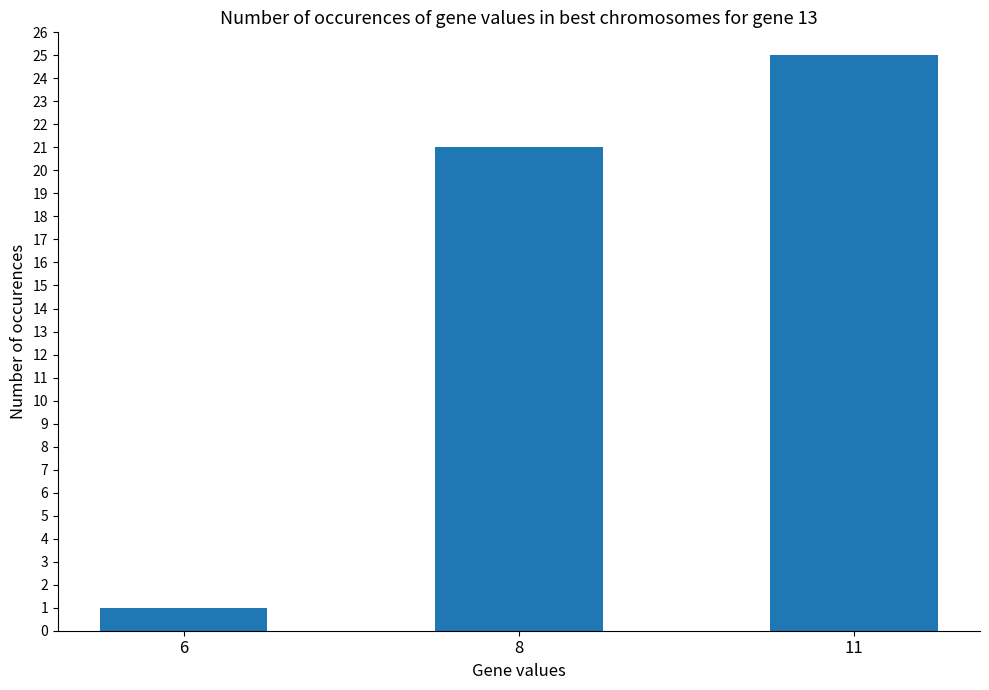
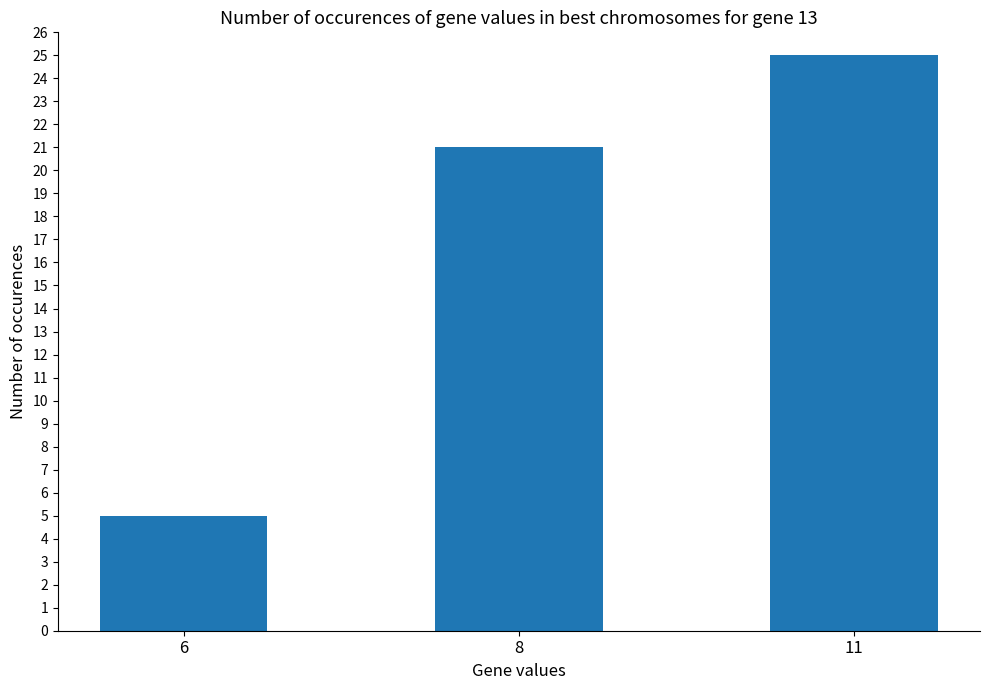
6: 1 -> 5
